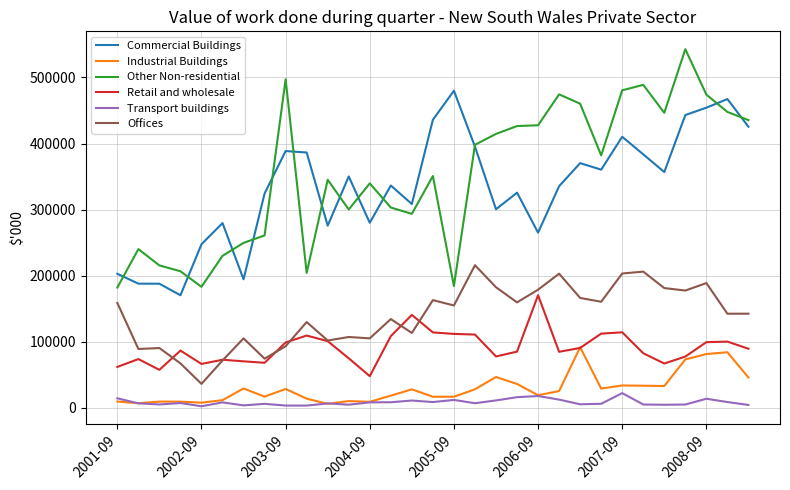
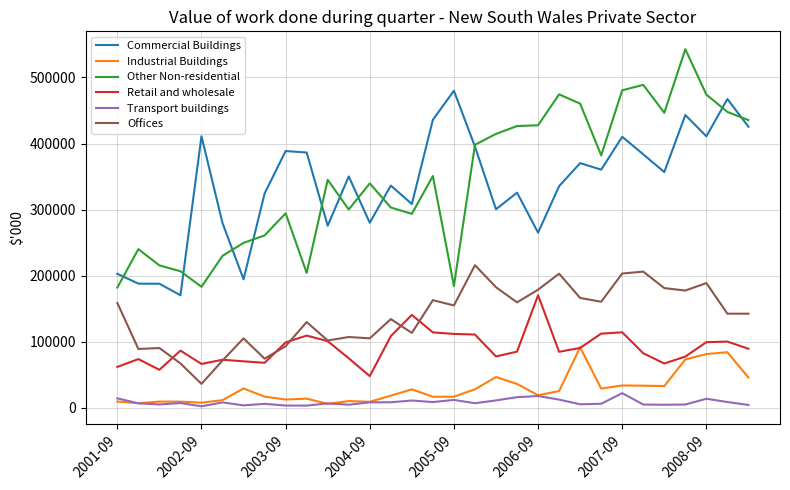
Commercial Buildings, 2002-09: 250000 -> 410000
Industrial Buildings, 2003-09: 30000 -> 10000
Other Non-residential, 2003-09: 500000 -> 290000
Commercial Buildings, 2008-09: 450000 -> 410000
